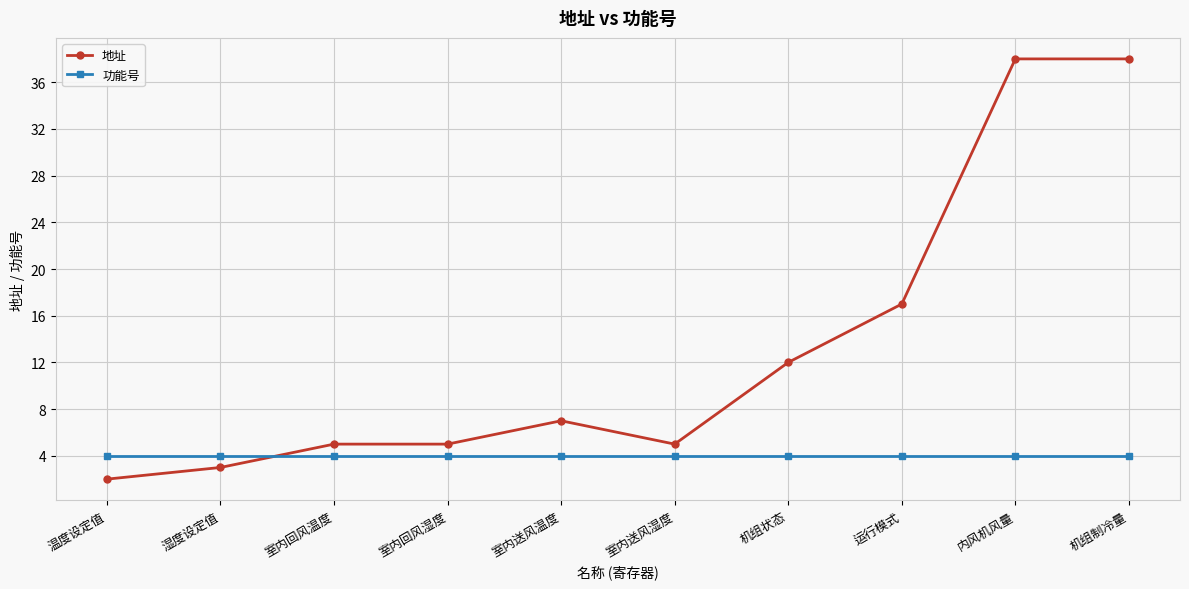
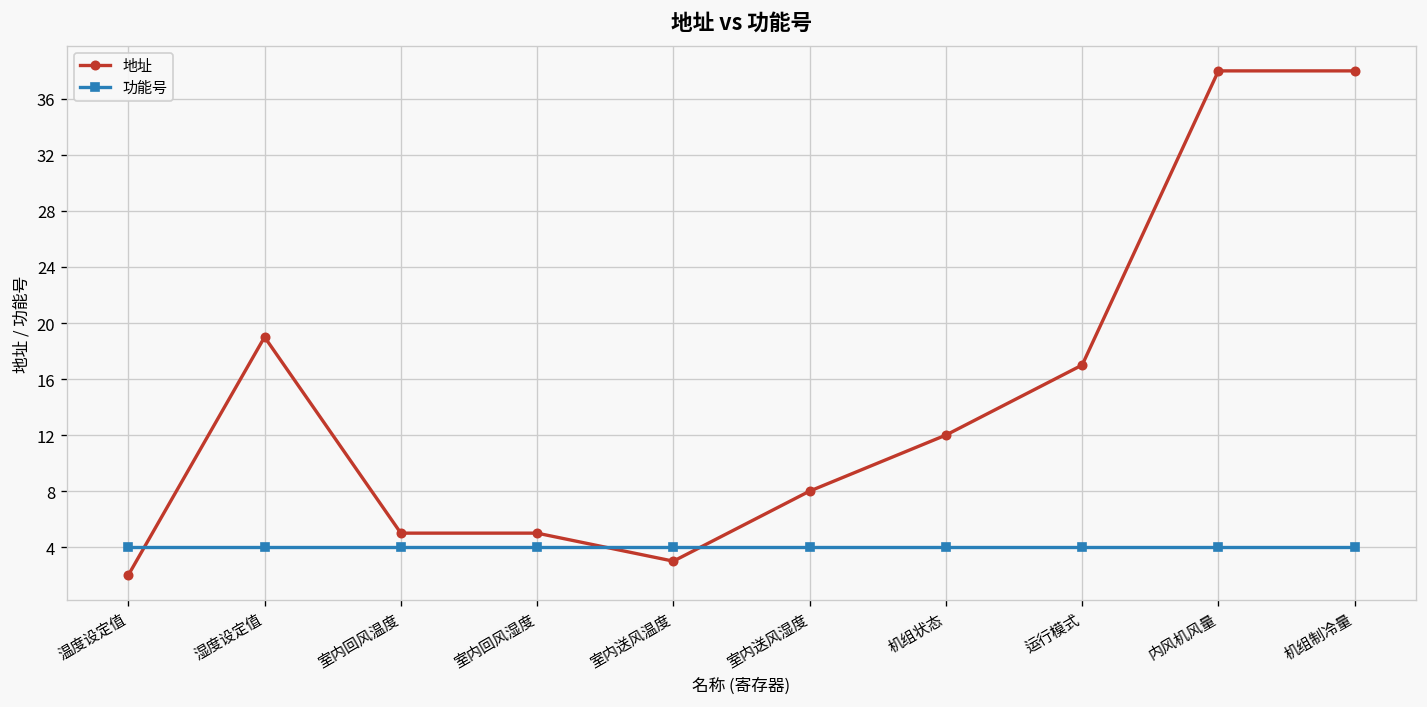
地址, 湿度设定值: 3 -> 19
地址, 室内送风温度: 7 -> 3
地址, 室内送风湿度: 5 -> 8
